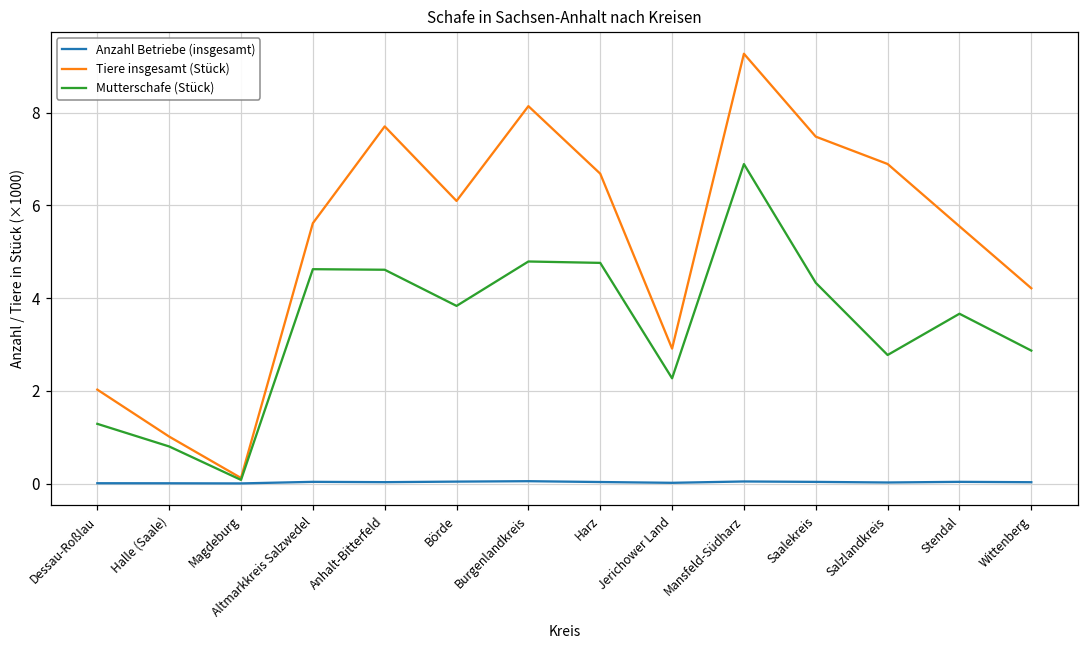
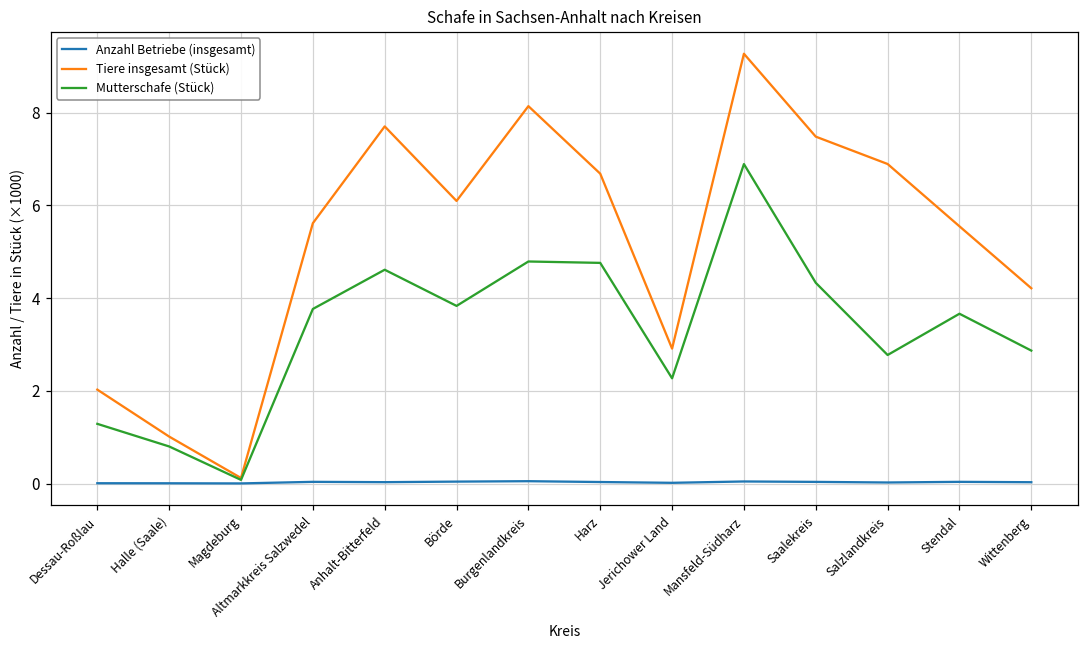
Mutterschafe (Stück), Altmarkkreis Salzwedel: 4.6 -> 3.8
